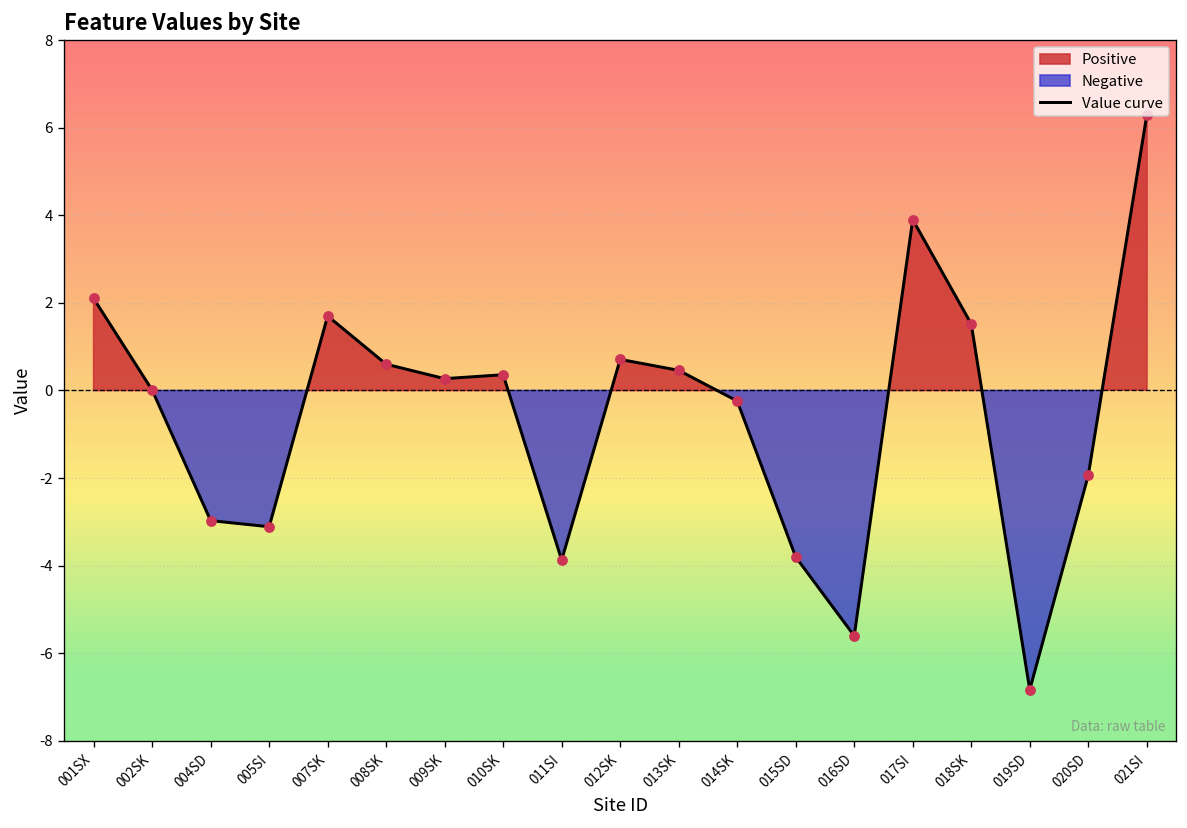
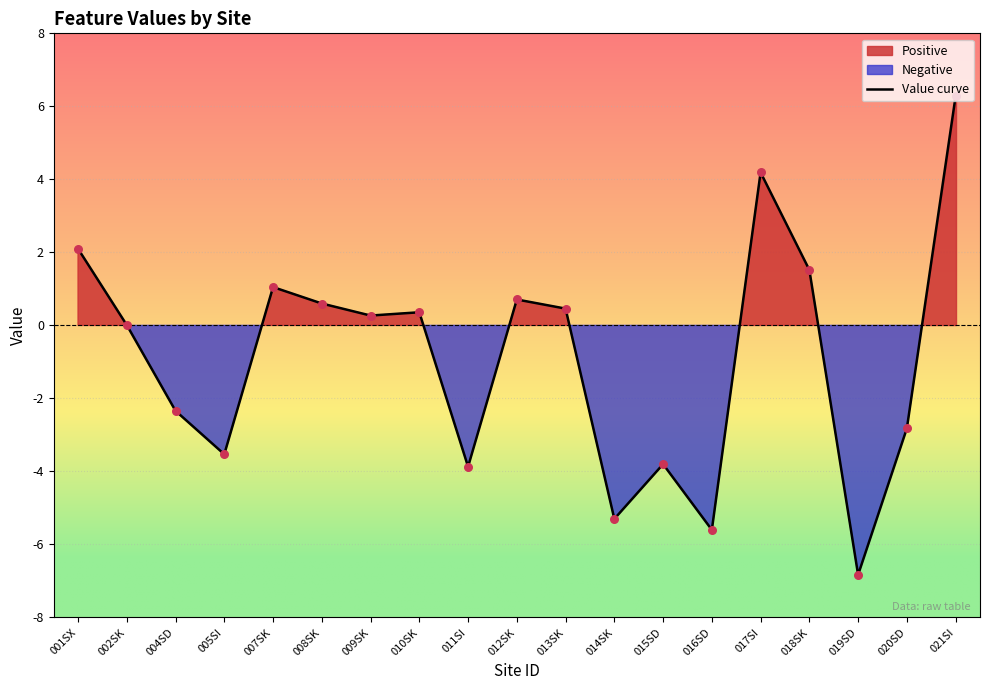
004SD: -3.0 -> -2.3
005SI: -3.1 -> -3.5
007SK: 1.7 -> 1.1
014SK: -0.2 -> -5.3
017SI: 3.9 -> 4.2
020SD: -1.9 -> -2.8
